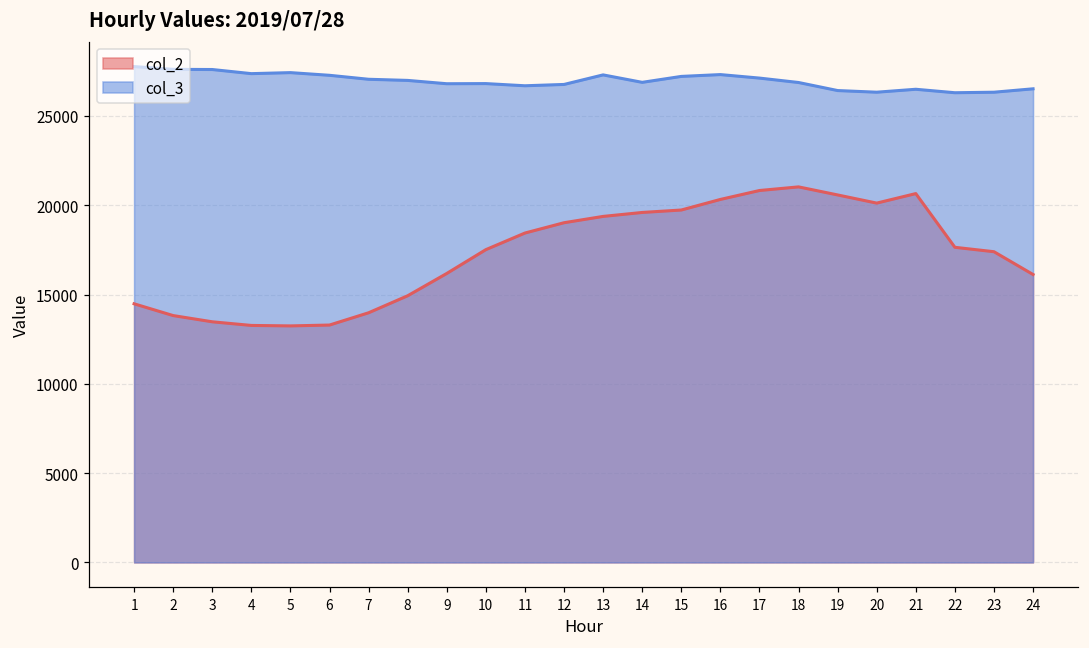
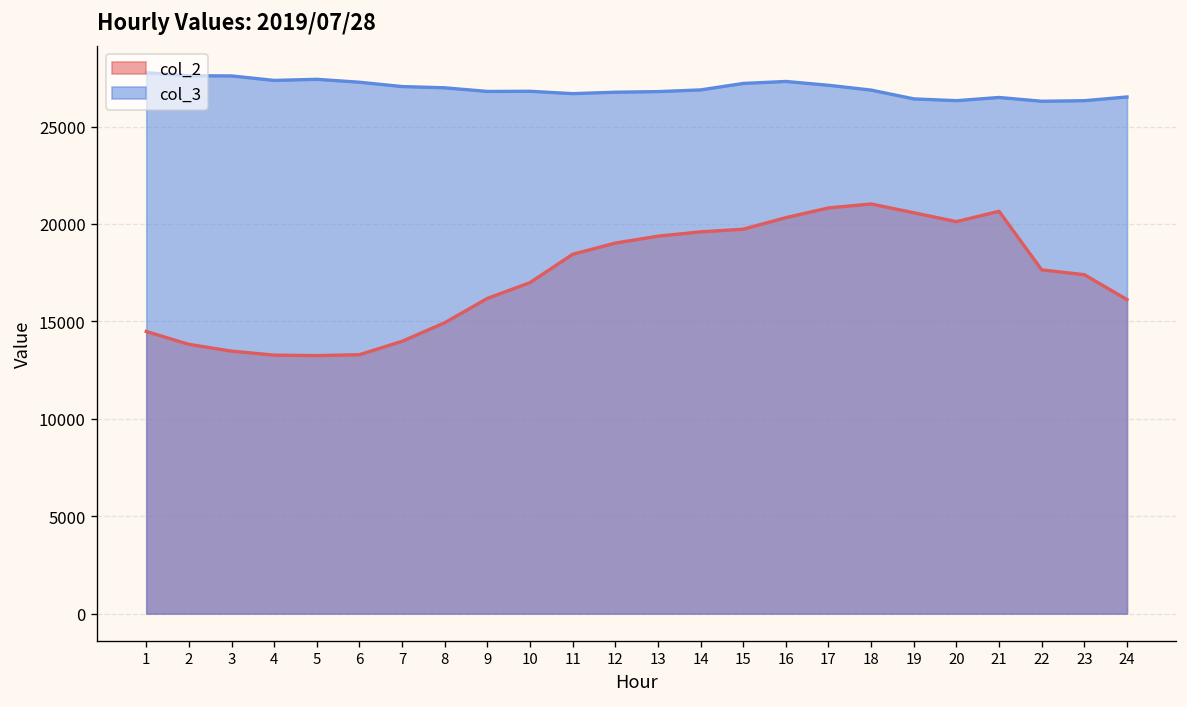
col_2, 10: 17500 -> 17000
col_3, 13: 27300 -> 26800
